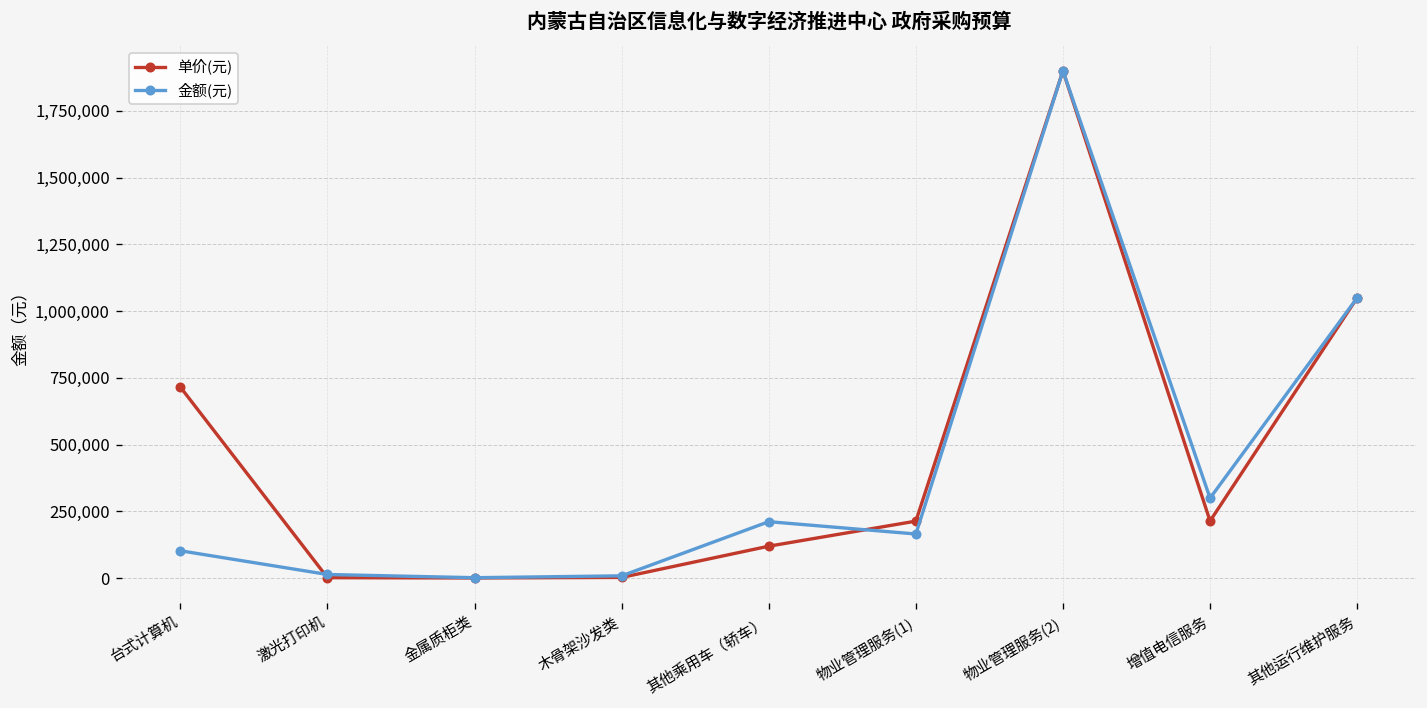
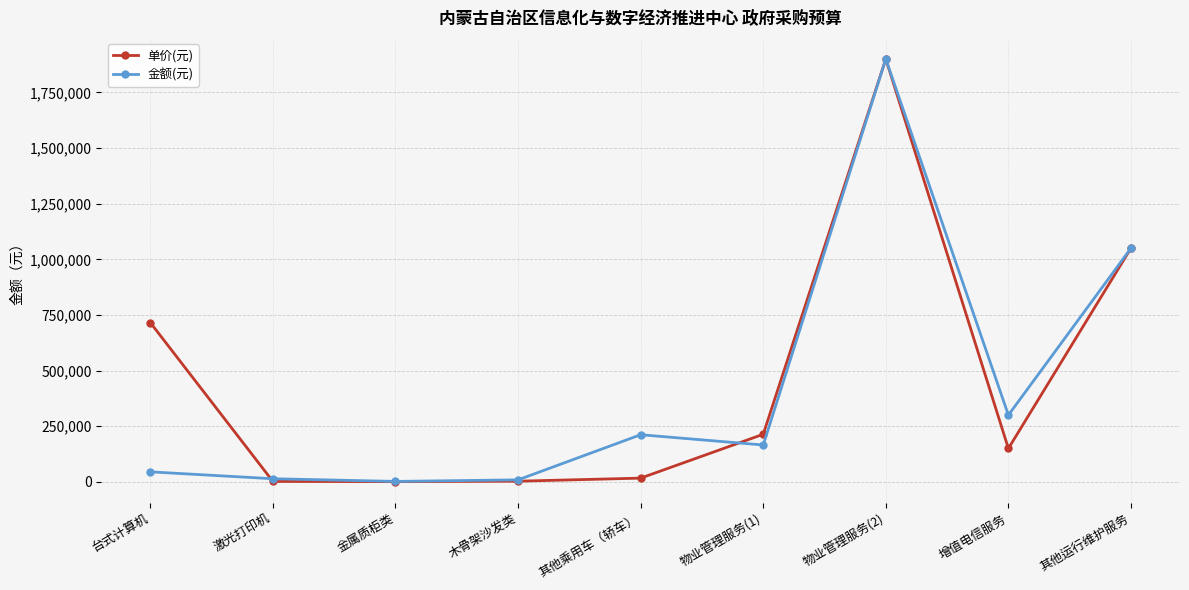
金额(元), 台式计算机: 100,000 -> 50,000
单价(元), 其他乘用车（轿车）: 120,000 -> 20,000
单价(元), 增值电信服务: 210,000 -> 150,000
